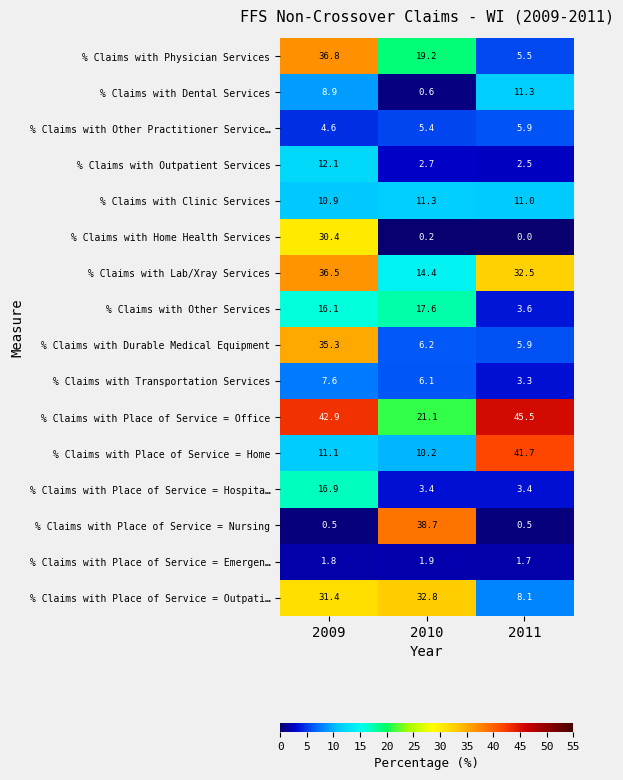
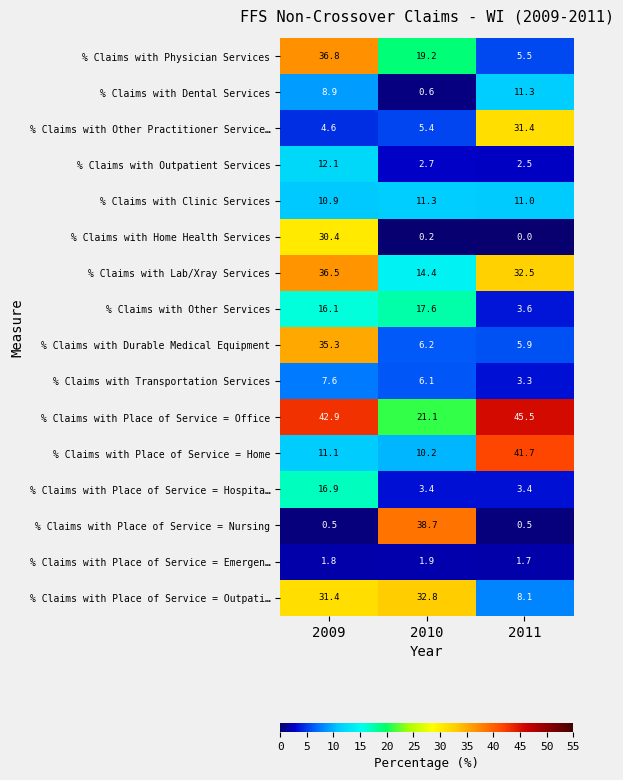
% Claims with Other Practitioner Service…, 2011: 5.9 -> 31.4
